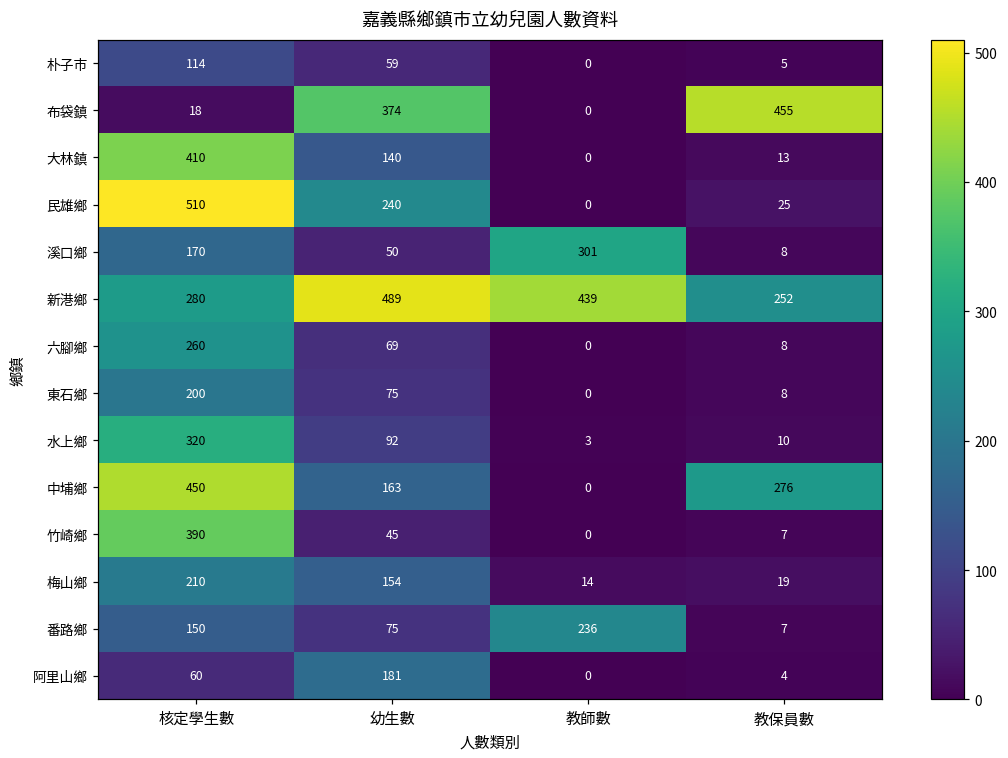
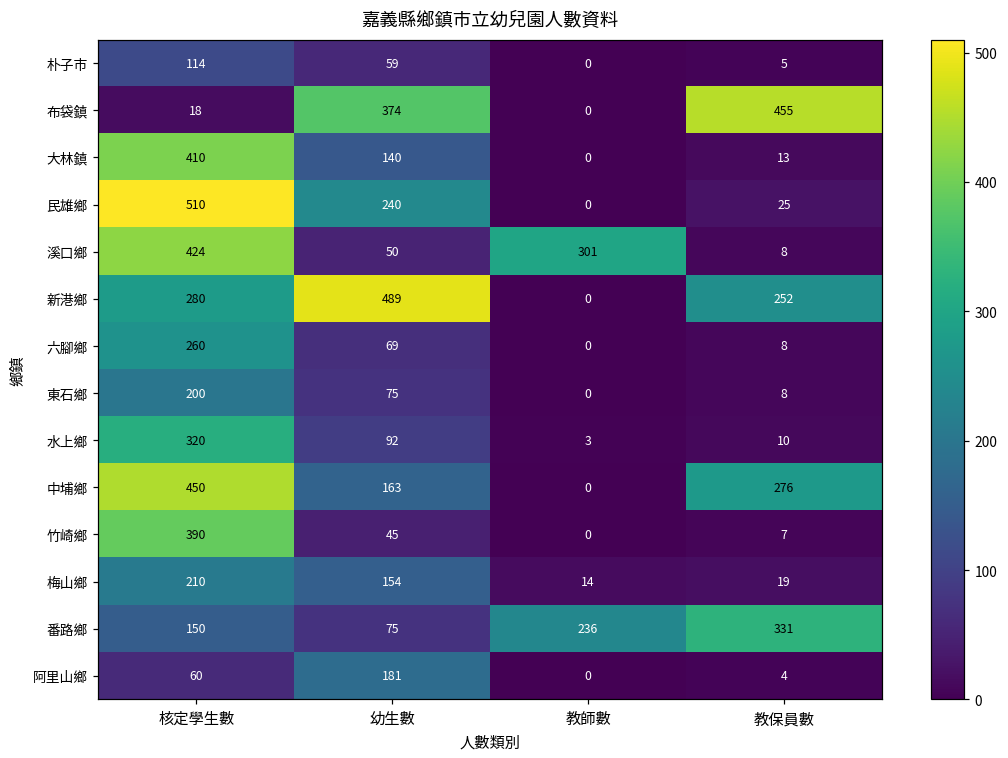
溪口鄉, 核定學生數: 170 -> 424
新港鄉, 教師數: 439 -> 0
番路鄉, 教保員數: 7 -> 331
